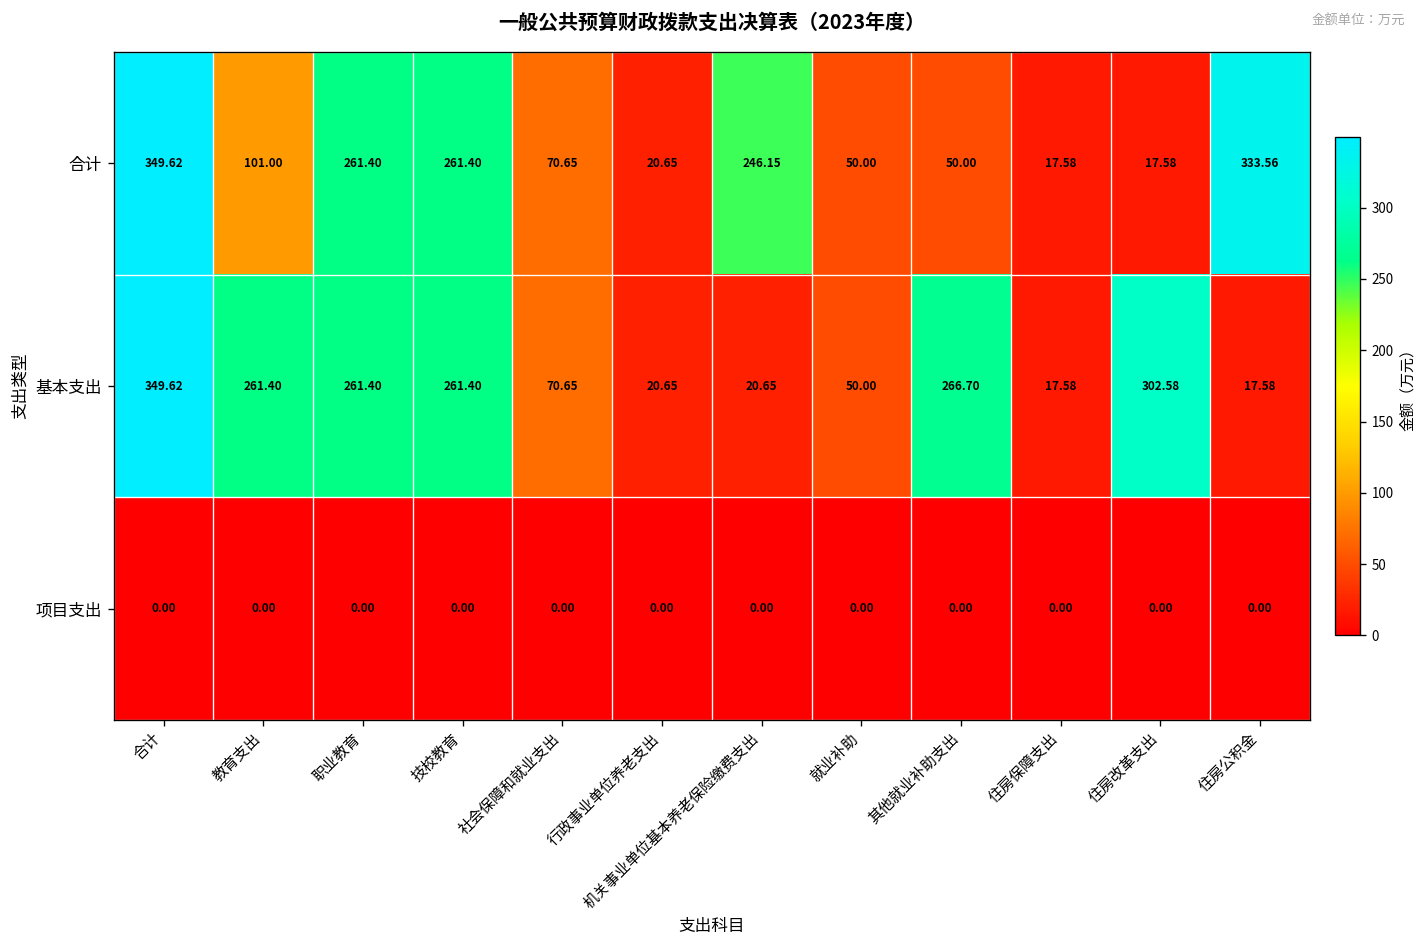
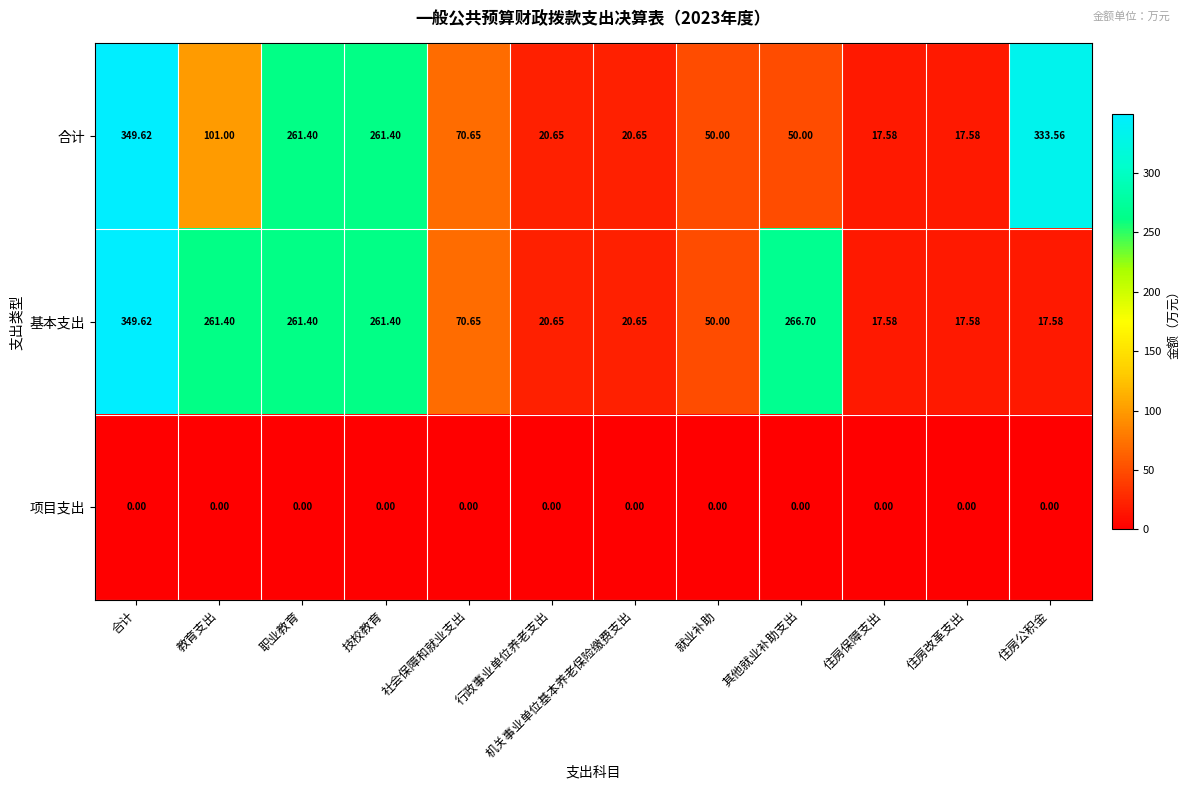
合计, 机关事业单位基本养老保险缴费支出: 246.15 -> 20.65
基本支出, 住房改革支出: 302.58 -> 17.58
